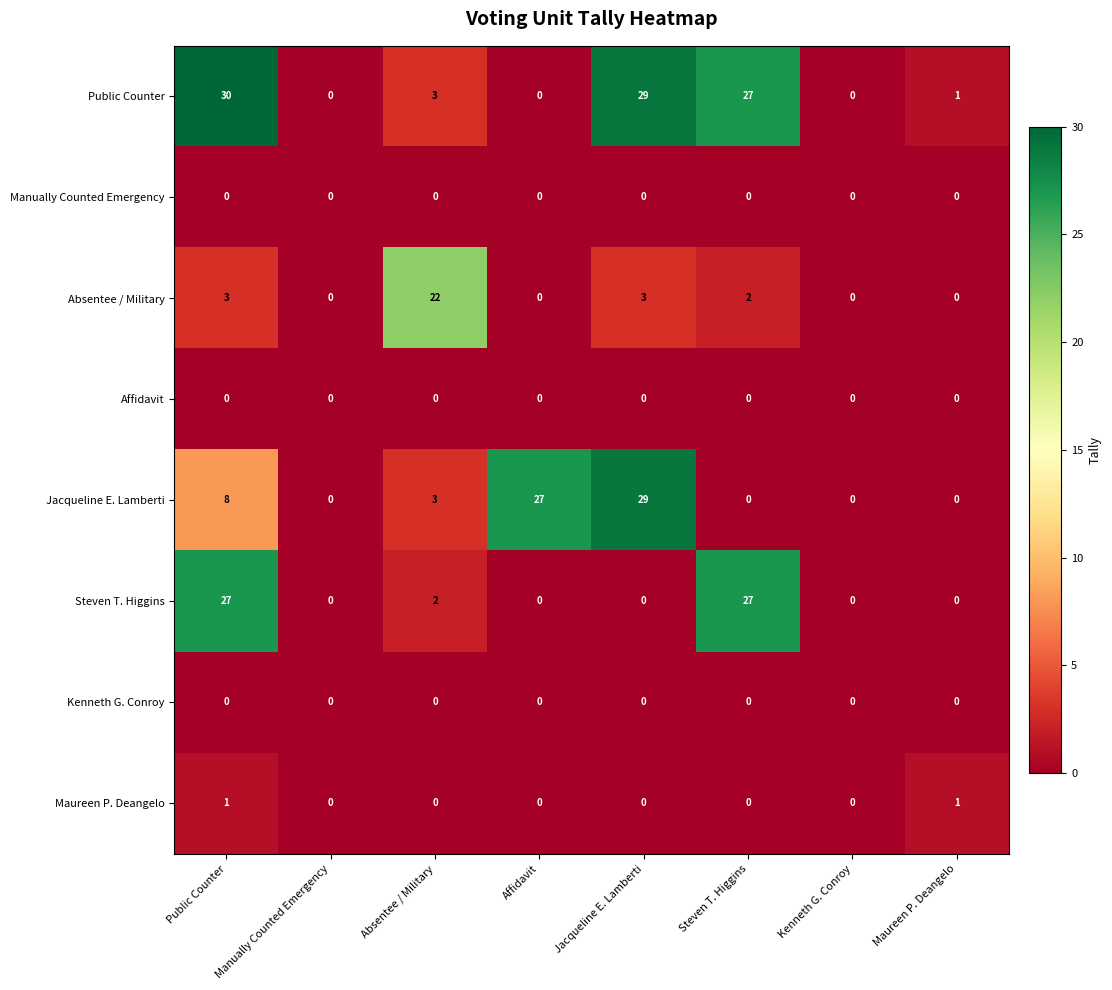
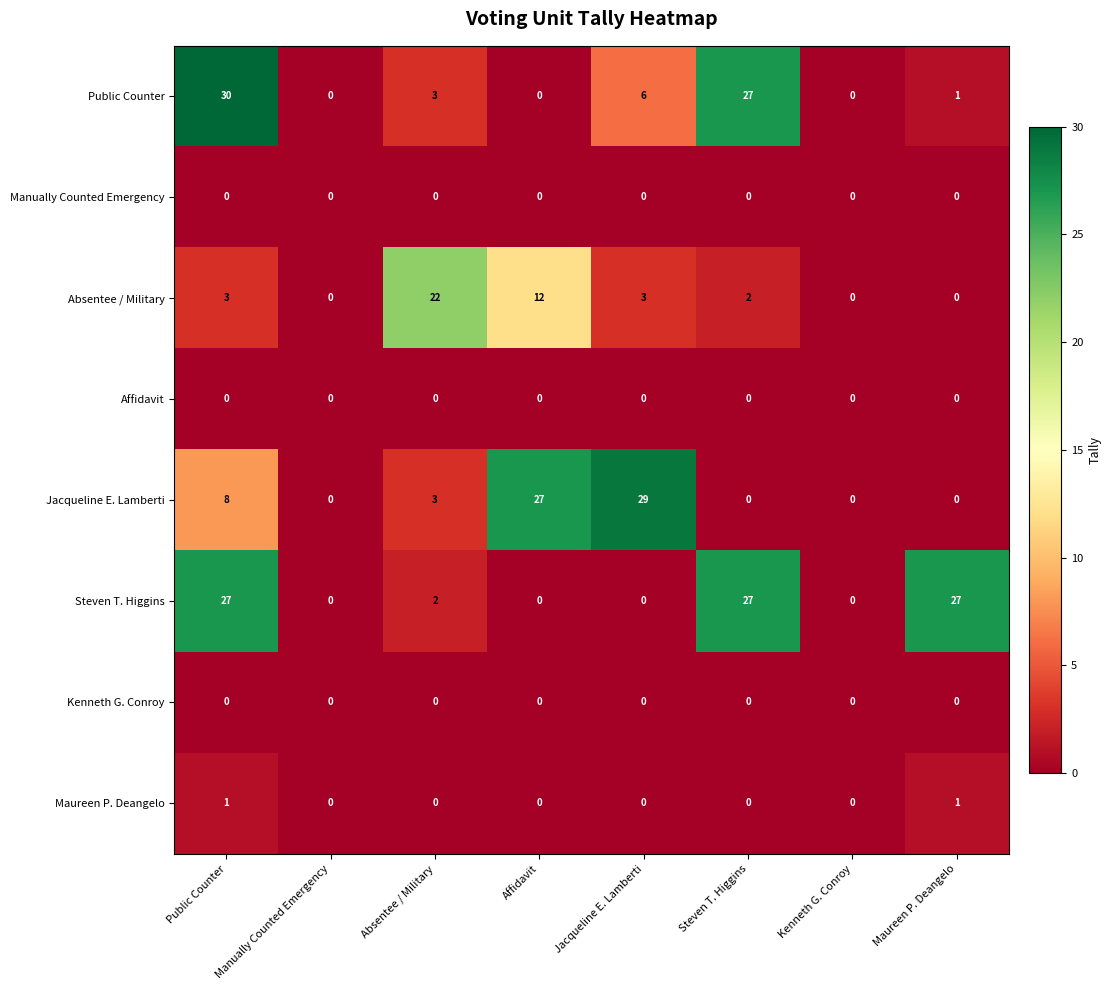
Public Counter, Jacqueline E. Lamberti: 29 -> 6
Absentee / Military, Affidavit: 0 -> 12
Steven T. Higgins, Maureen P. Deangelo: 0 -> 27
